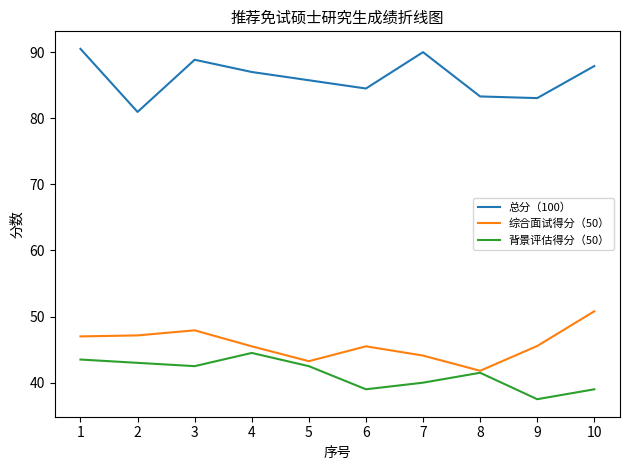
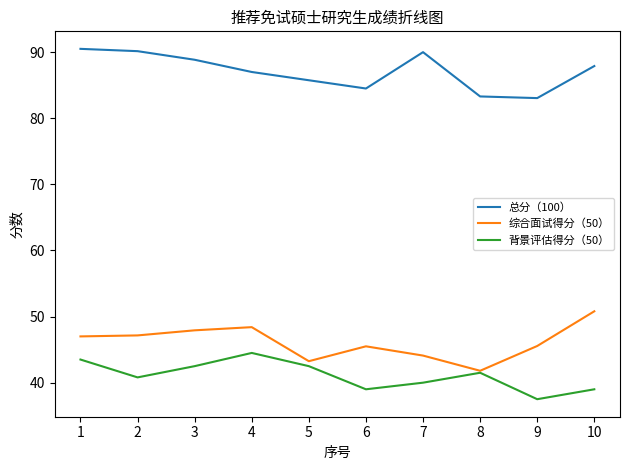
总分（100）, 2: 81 -> 90
背景评估得分（50）, 2: 43 -> 41
综合面试得分（50）, 4: 46 -> 48
